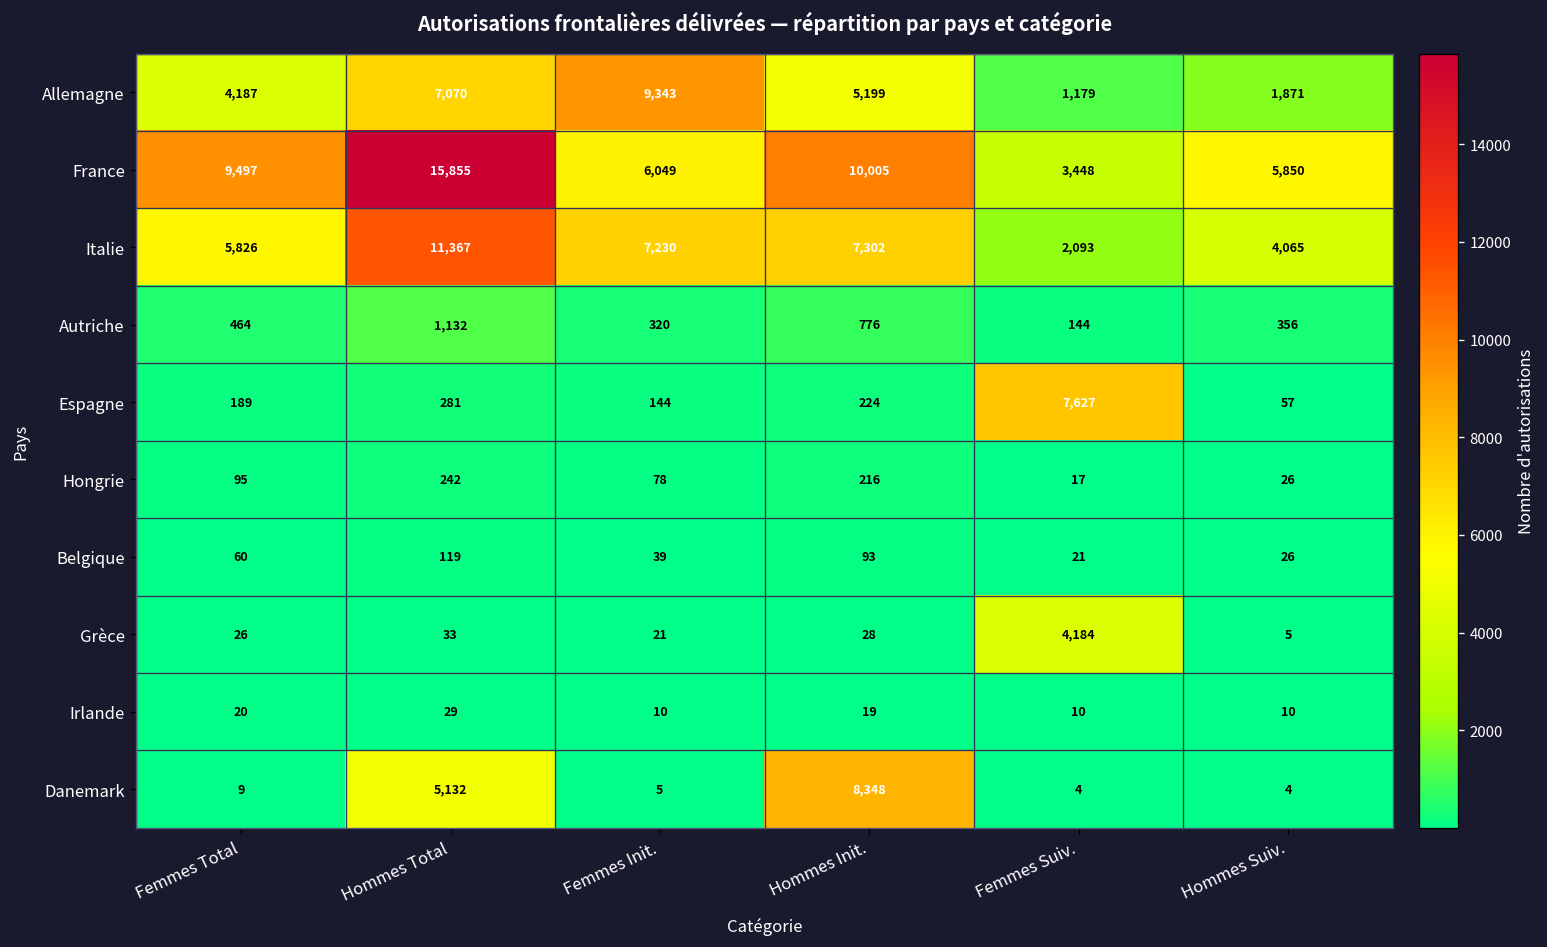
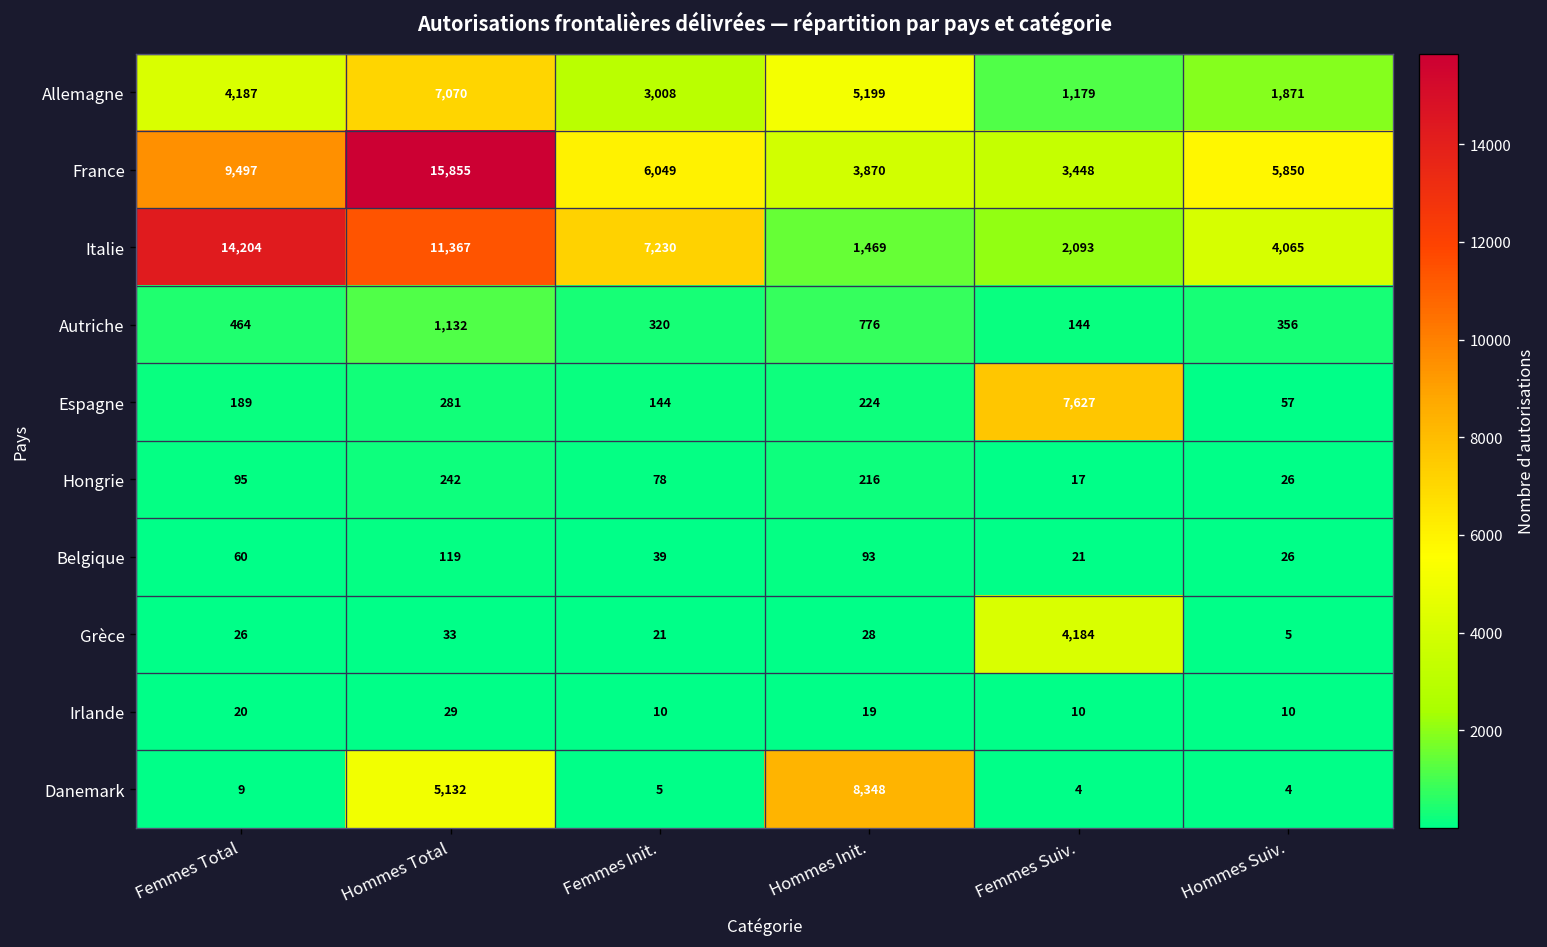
Allemagne, Femmes Init.: 9,343 -> 3,008
France, Hommes Init.: 10,005 -> 3,870
Italie, Femmes Total: 5,826 -> 14,204
Italie, Hommes Init.: 7,302 -> 1,469
